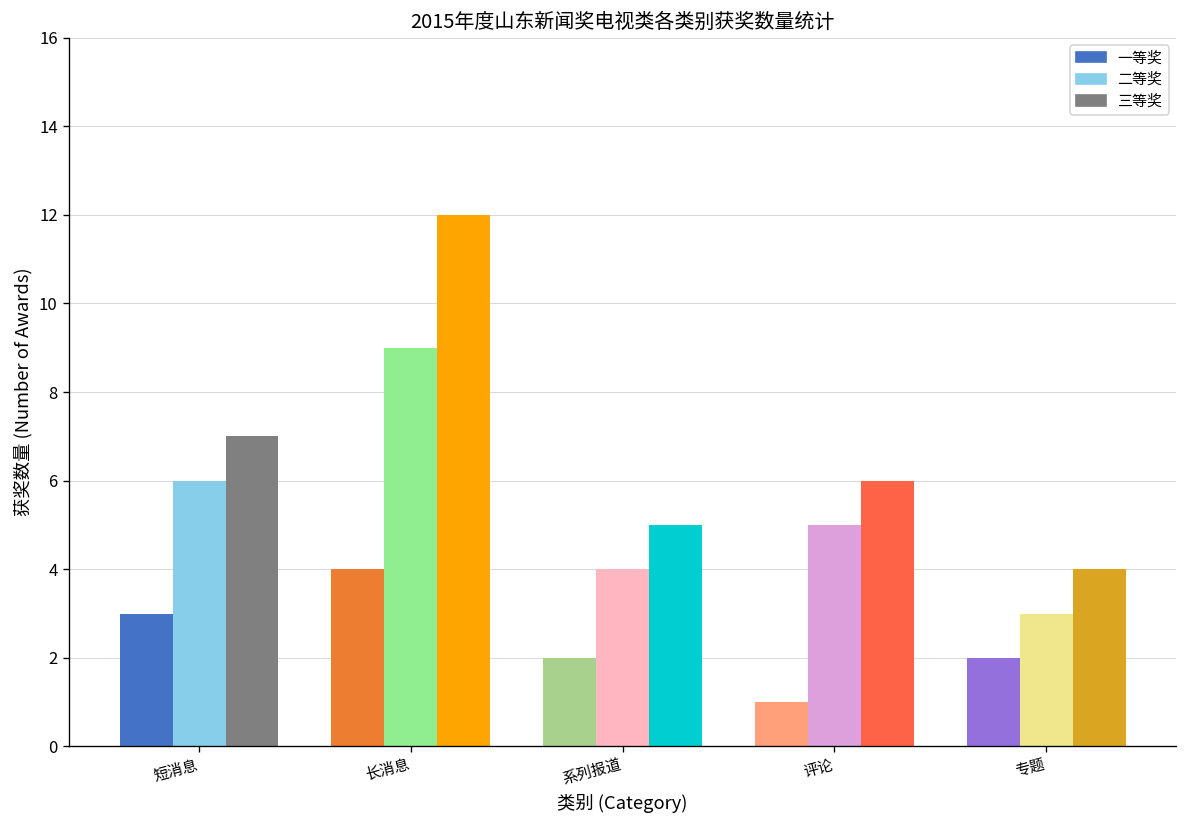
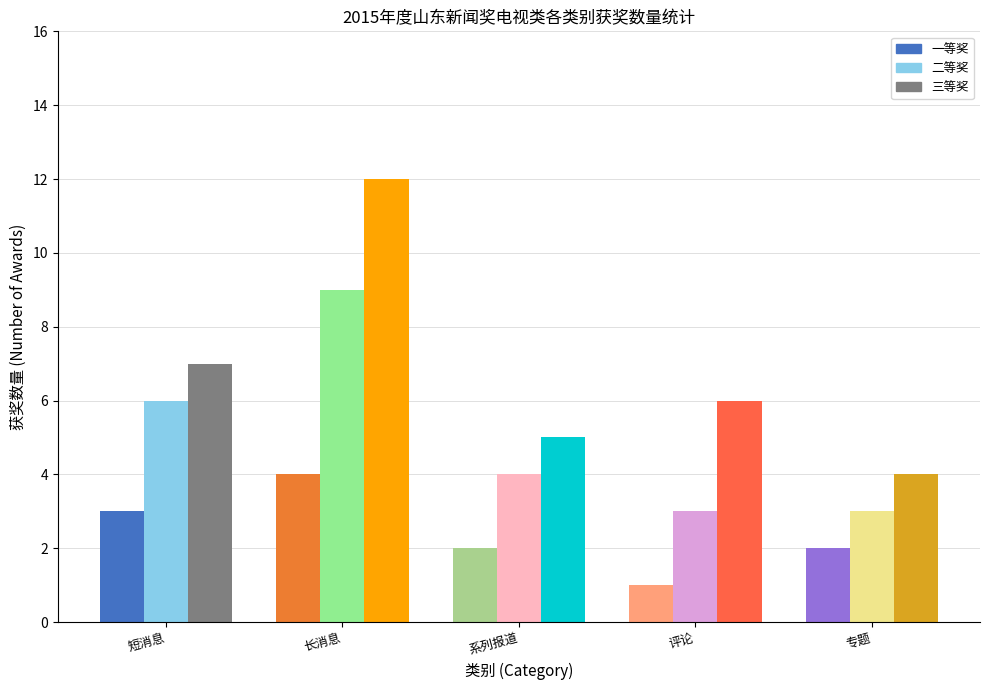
评论: 5 -> 3
